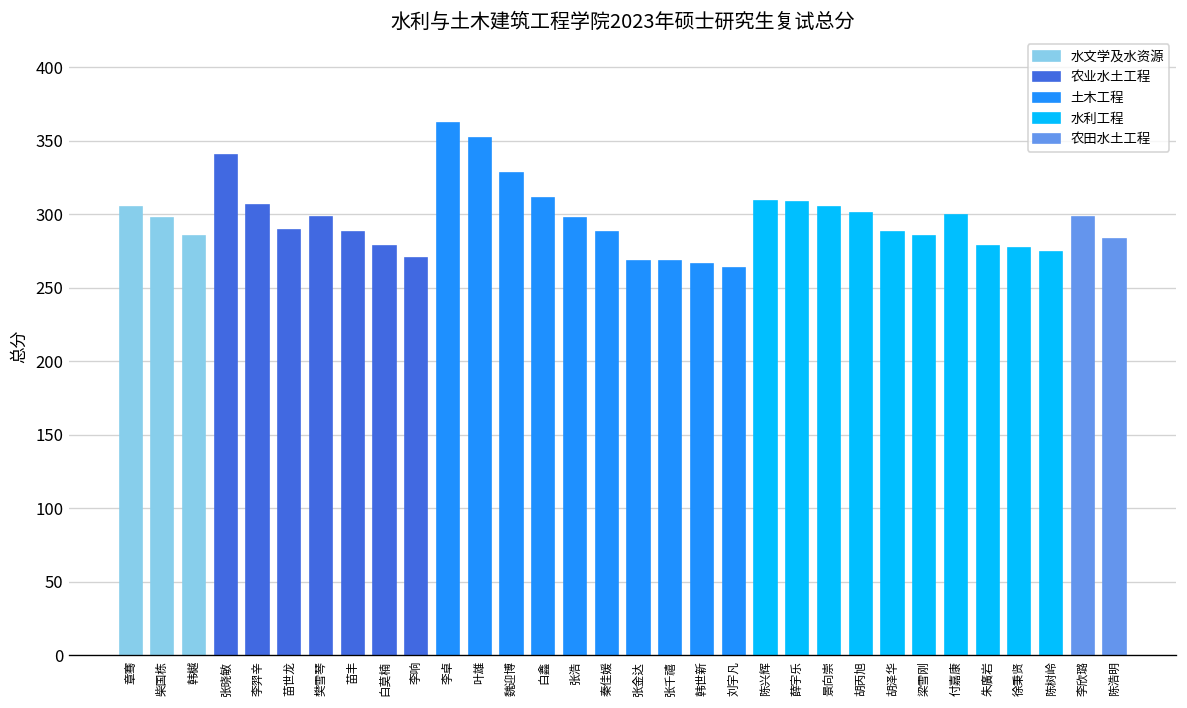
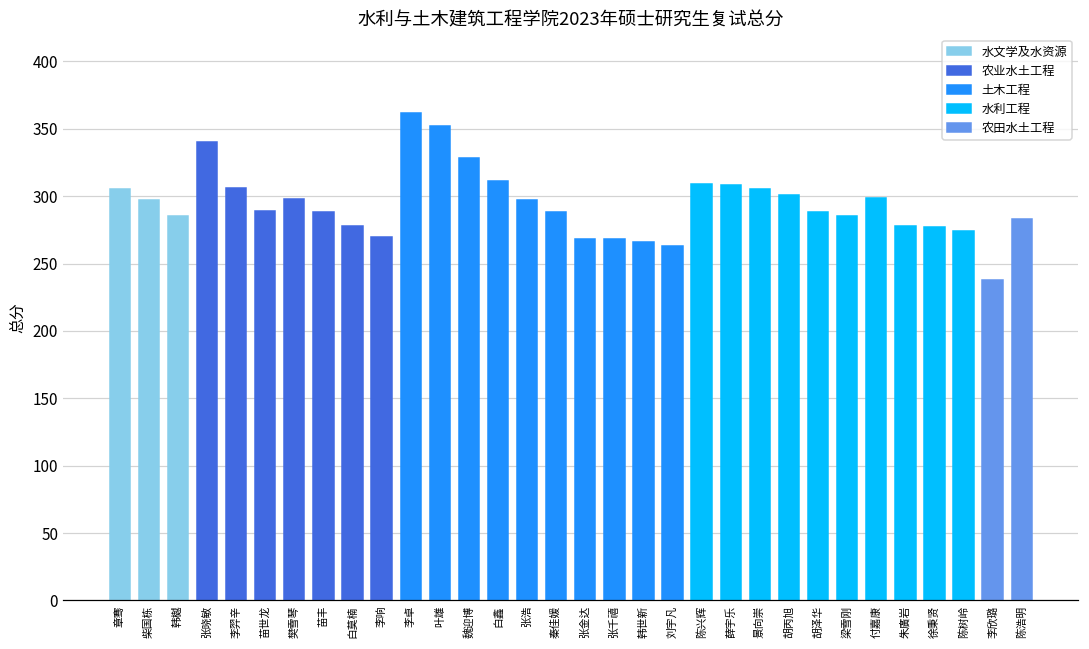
李欣璐: 298 -> 238
